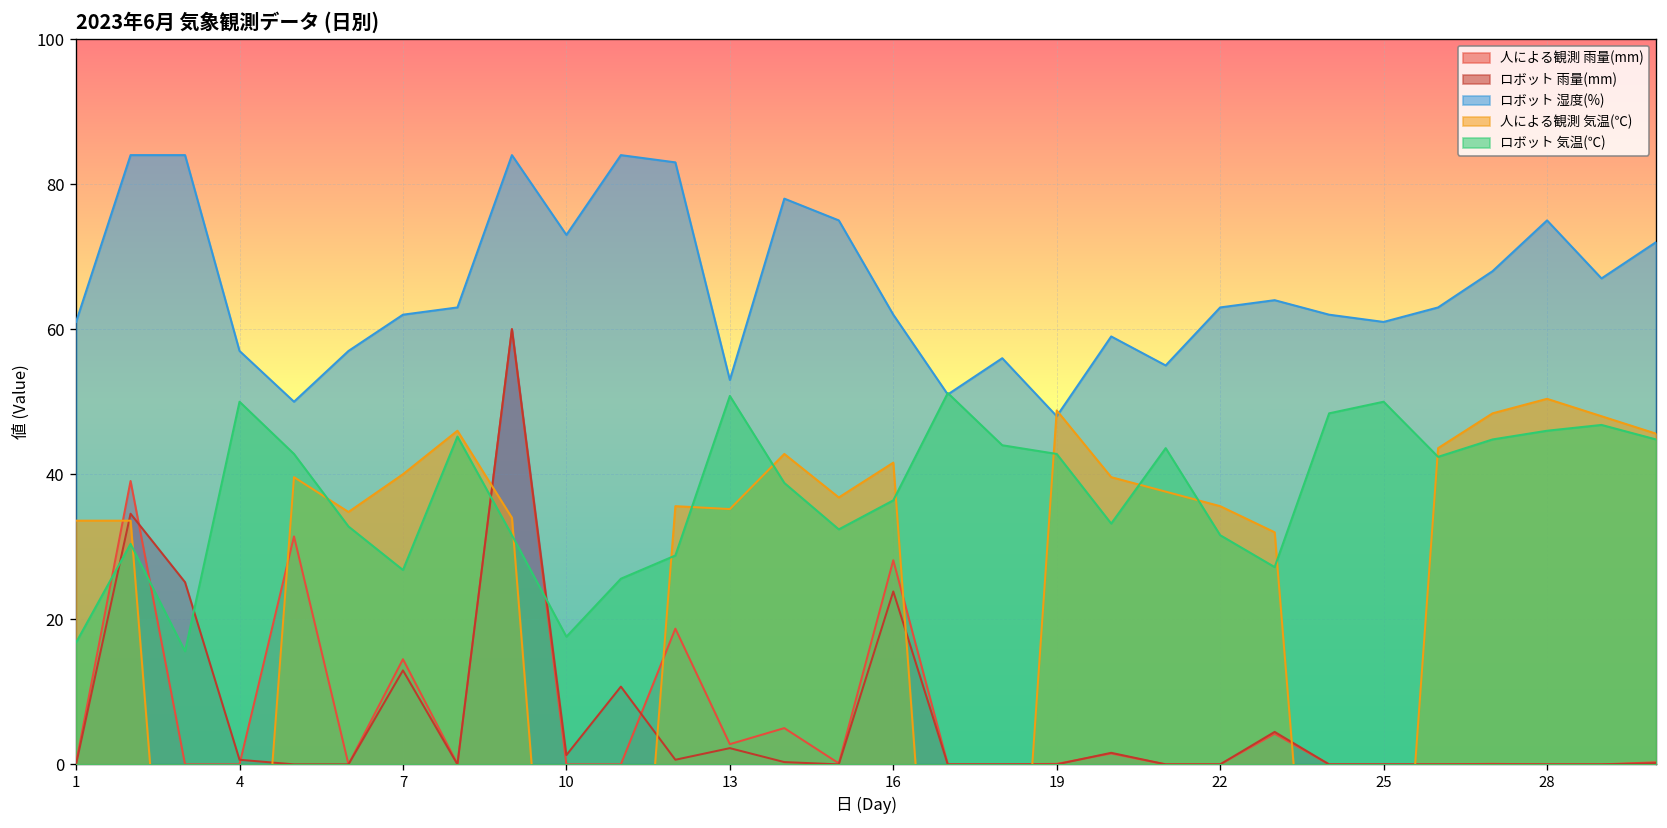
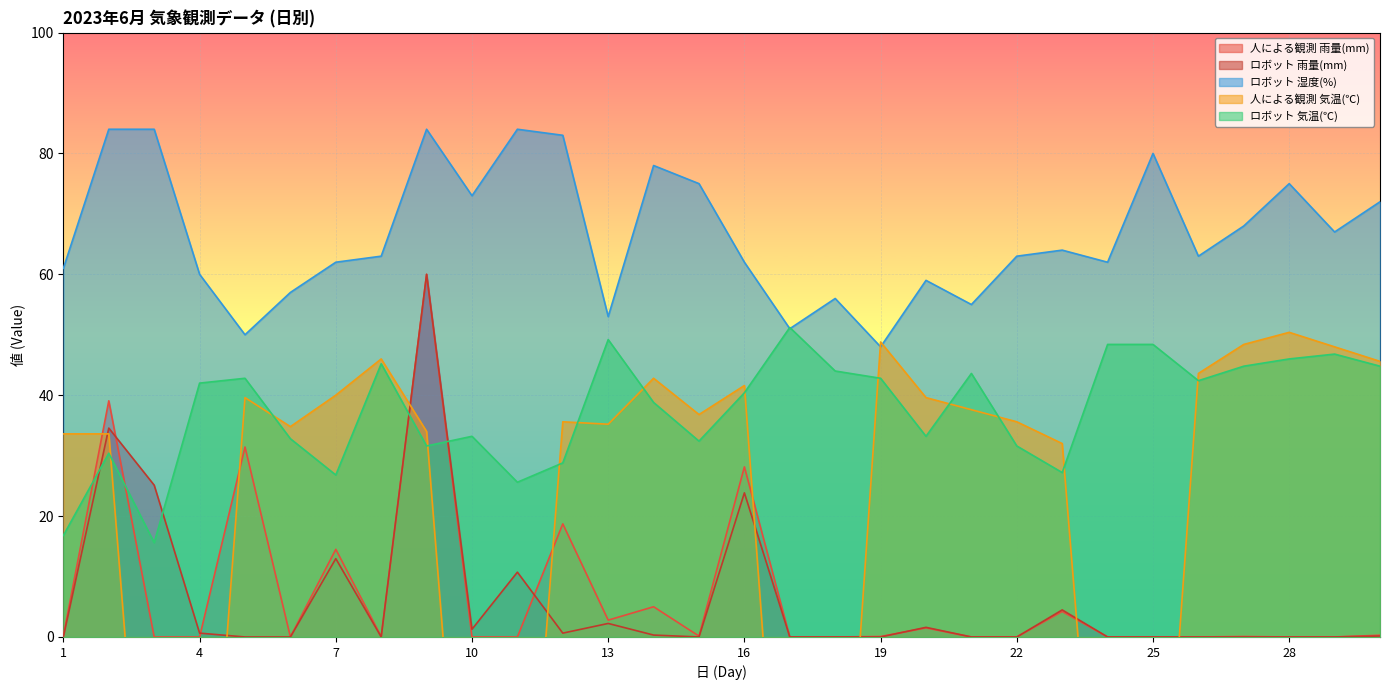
ロボット 湿度(%), 4: 57 -> 60
ロボット 気温(℃), 4: 50 -> 42
ロボット 気温(℃), 10: 18 -> 33
ロボット 気温(℃), 13: 51 -> 49
ロボット 気温(℃), 16: 36 -> 40
ロボット 湿度(%), 25: 61 -> 80
ロボット 気温(℃), 25: 50 -> 48
